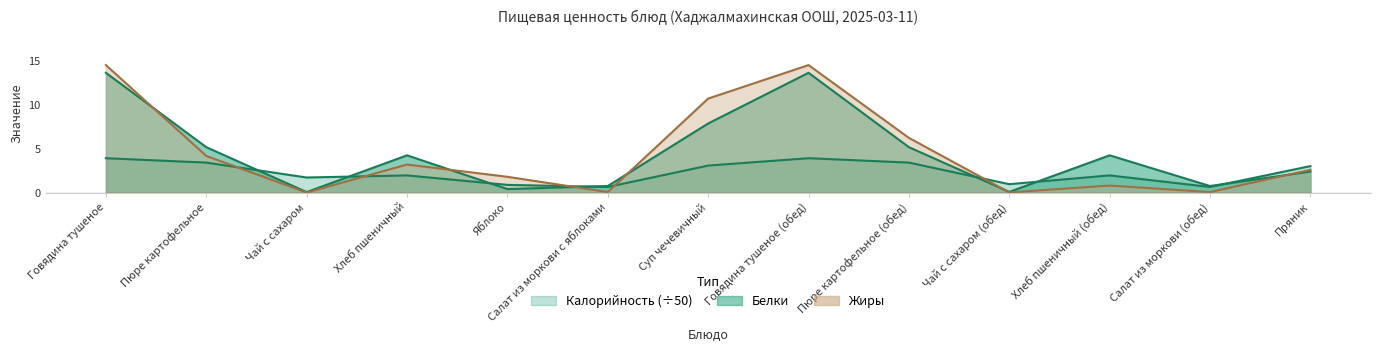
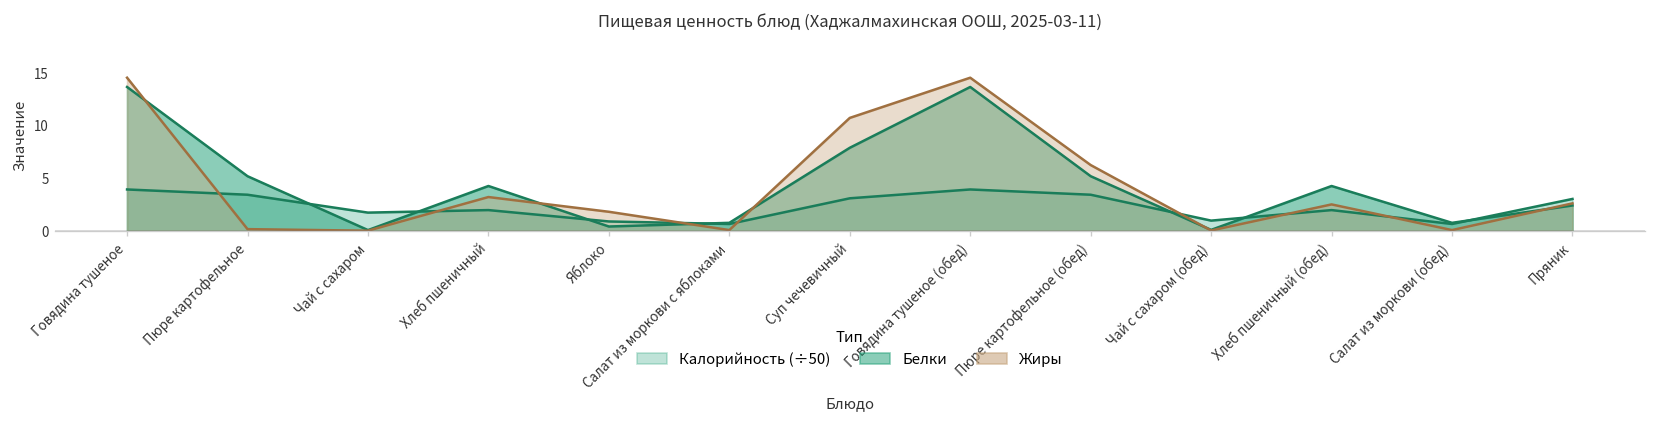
Жиры, Пюре картофельное: 4 -> 0
Жиры, Хлеб пшеничный (обед): 1 -> 3
